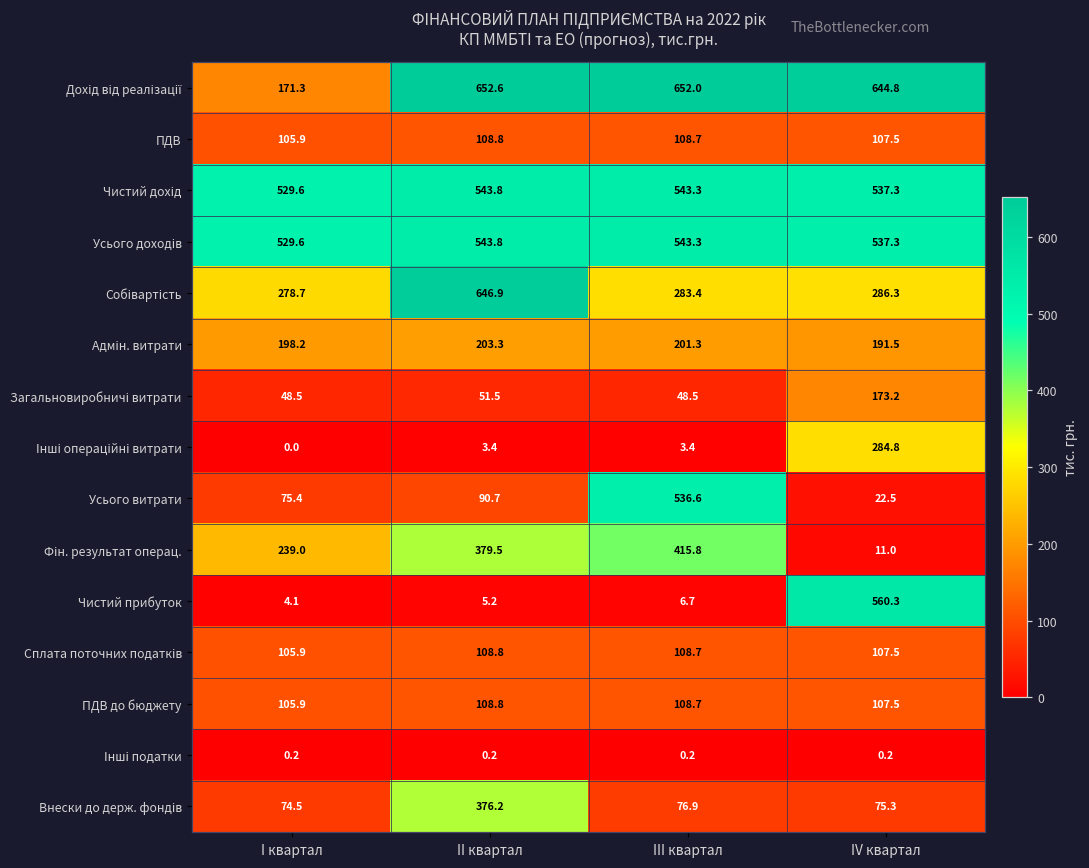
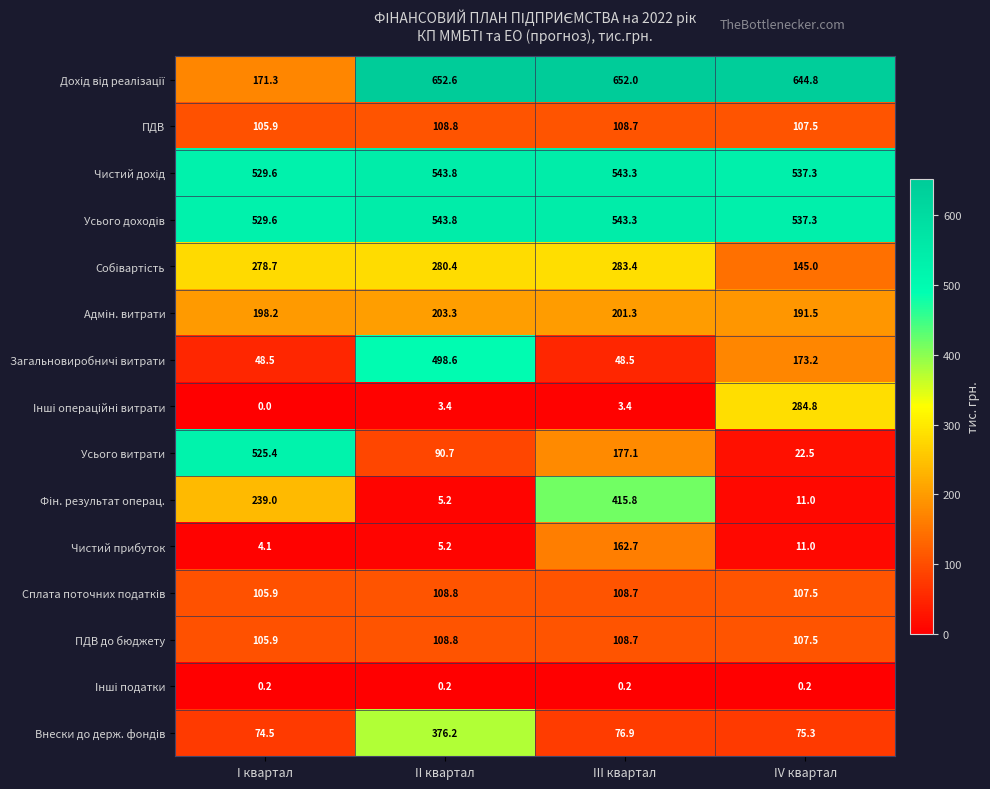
Собівартість, II квартал: 646.9 -> 280.4
Собівартість, IV квартал: 286.3 -> 145.0
Загальновиробничі витрати, II квартал: 51.5 -> 498.6
Усього витрати, I квартал: 75.4 -> 525.4
Усього витрати, III квартал: 536.6 -> 177.1
Фін. результат операц., II квартал: 379.5 -> 5.2
Чистий прибуток, III квартал: 6.7 -> 162.7
Чистий прибуток, IV квартал: 560.3 -> 11.0
